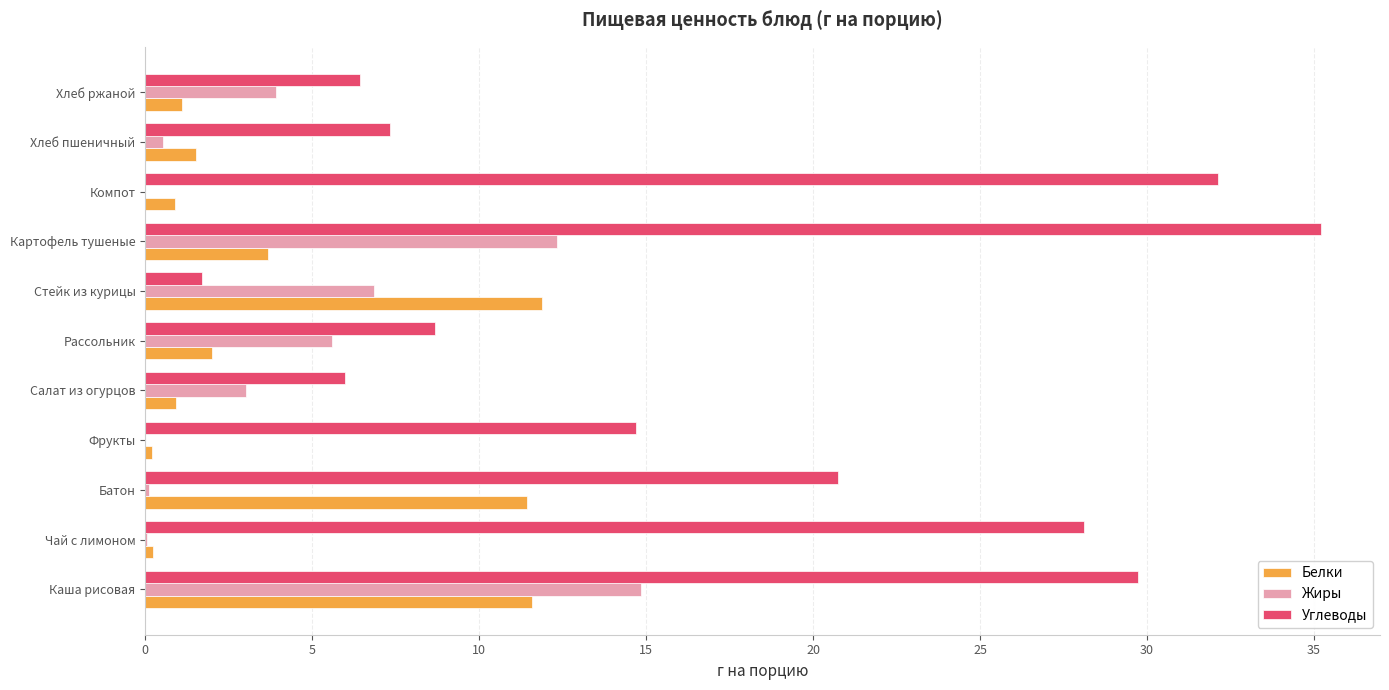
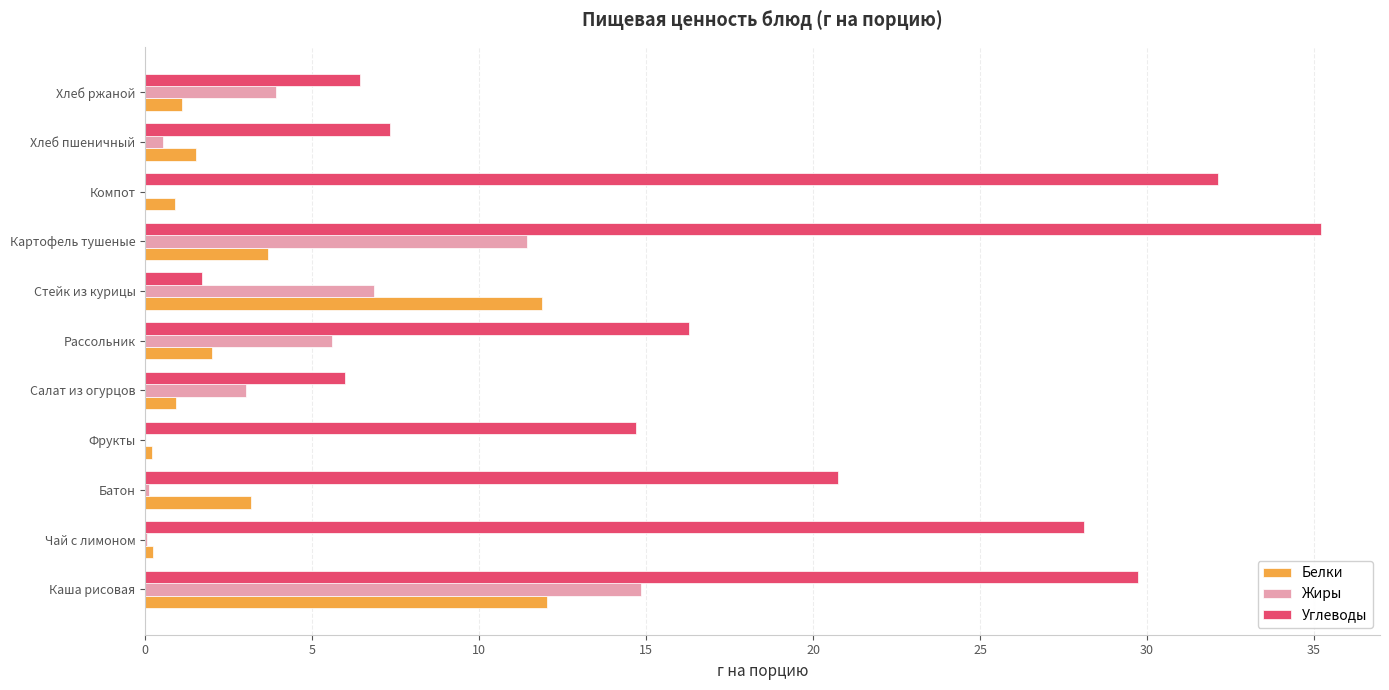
Жиры, Картофель тушеные: 12.3 -> 11.4
Углеводы, Рассольник: 8.7 -> 16.3
Белки, Батон: 11.4 -> 3.2
Белки, Каша рисовая: 11.6 -> 12.0
